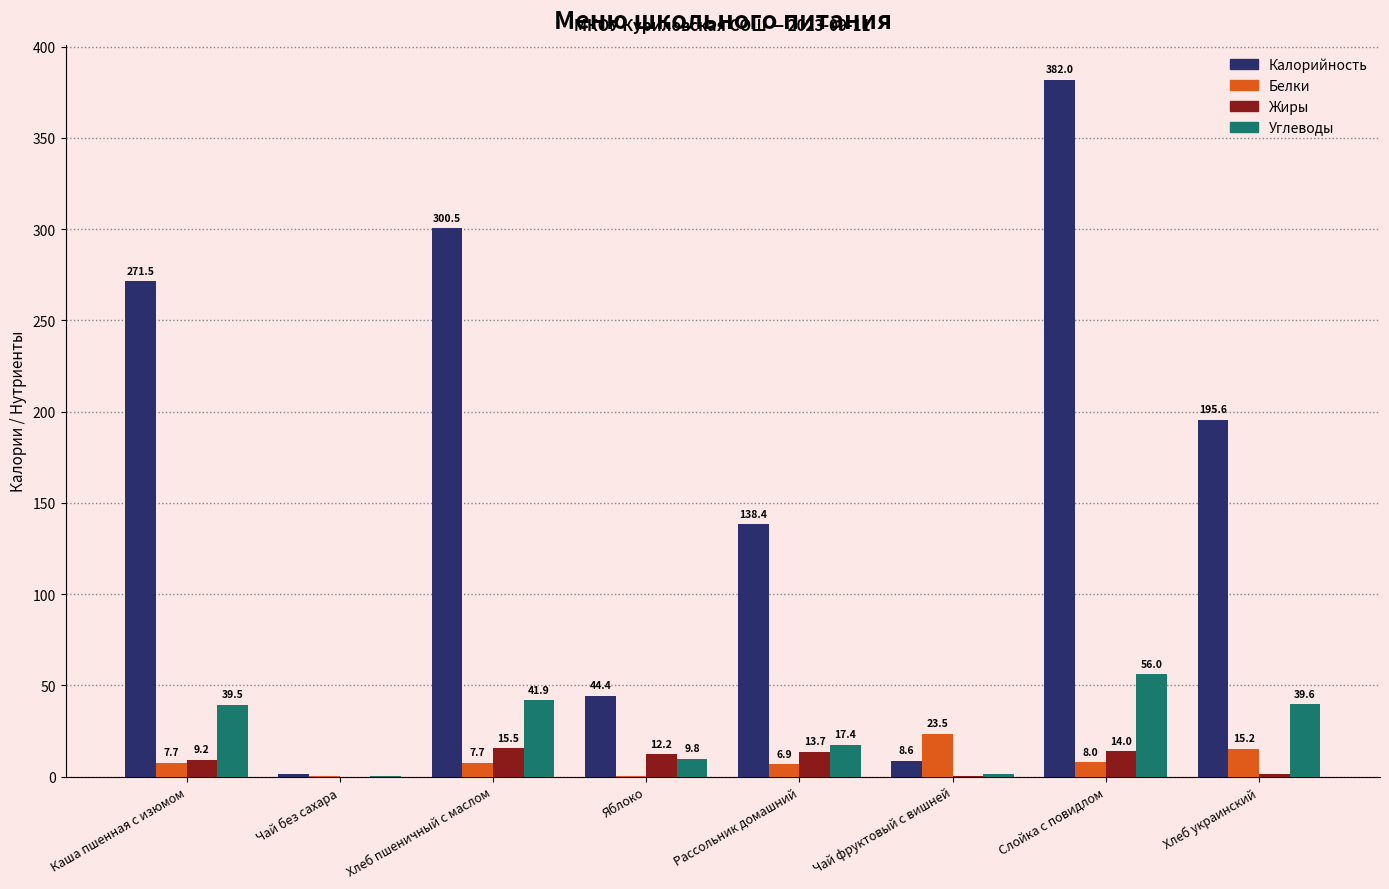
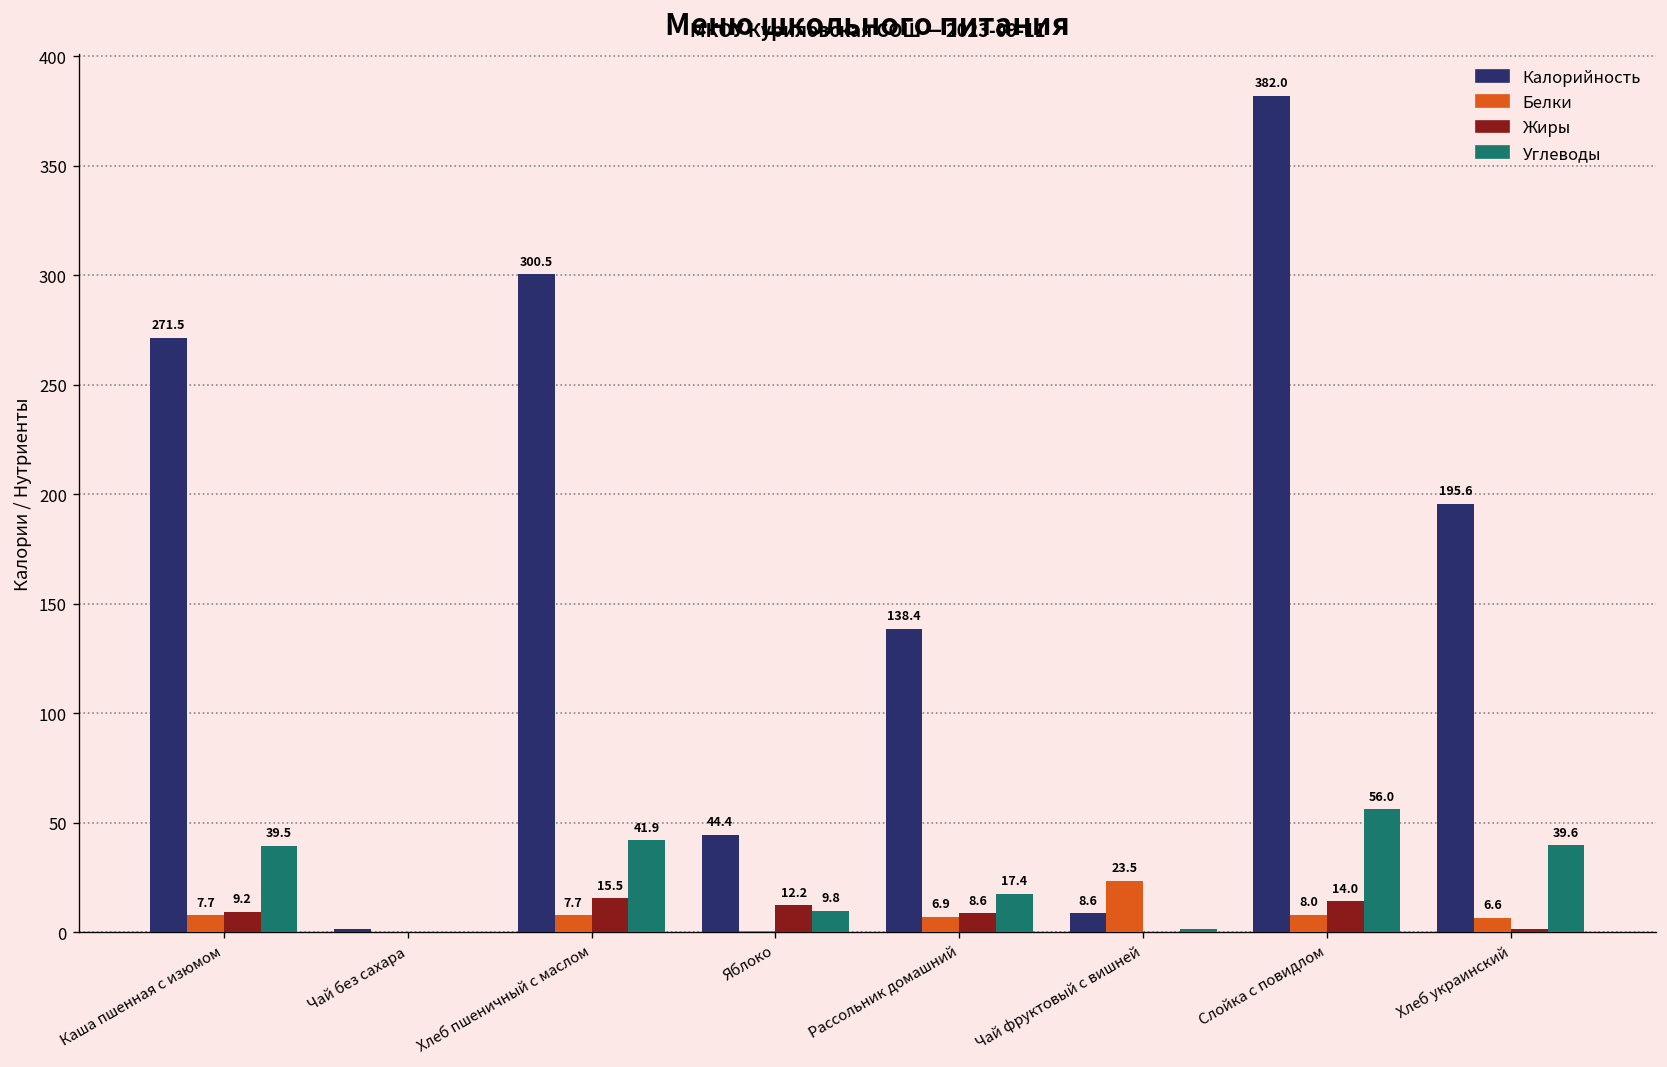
Жиры, Рассольник домашний: 13.7 -> 8.6
Белки, Хлеб украинский: 15.2 -> 6.6
